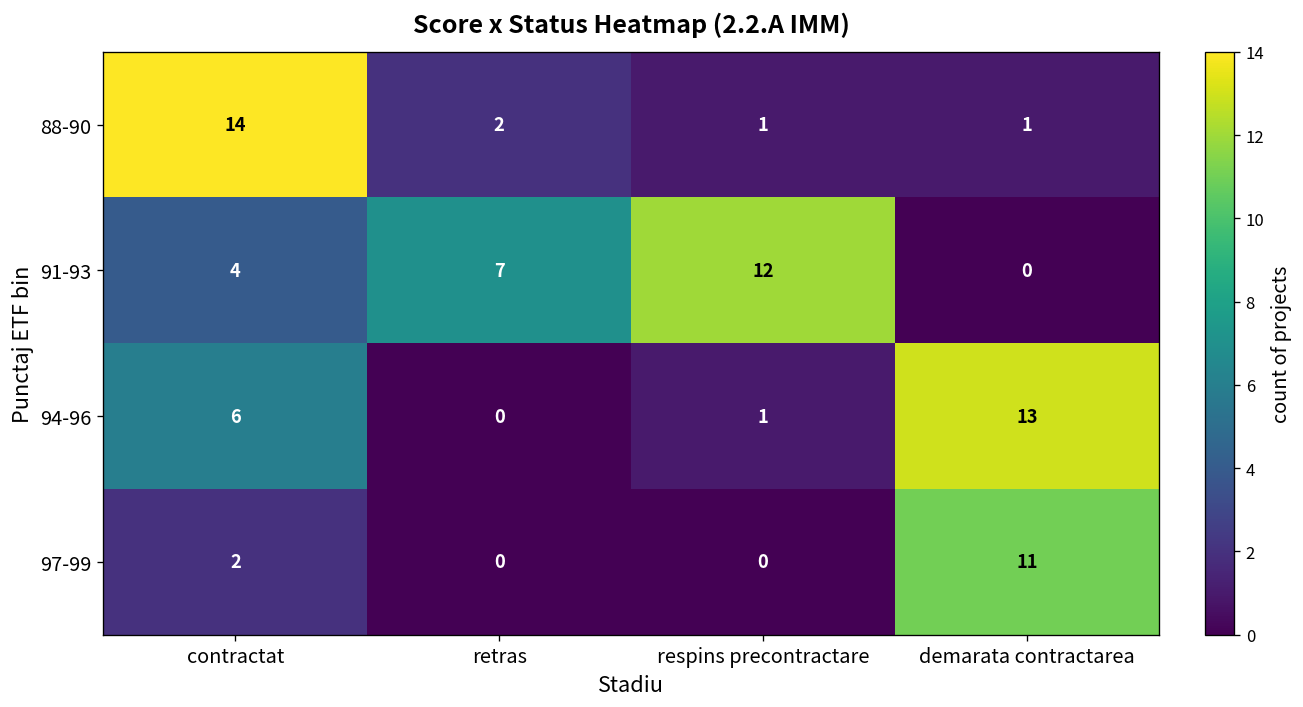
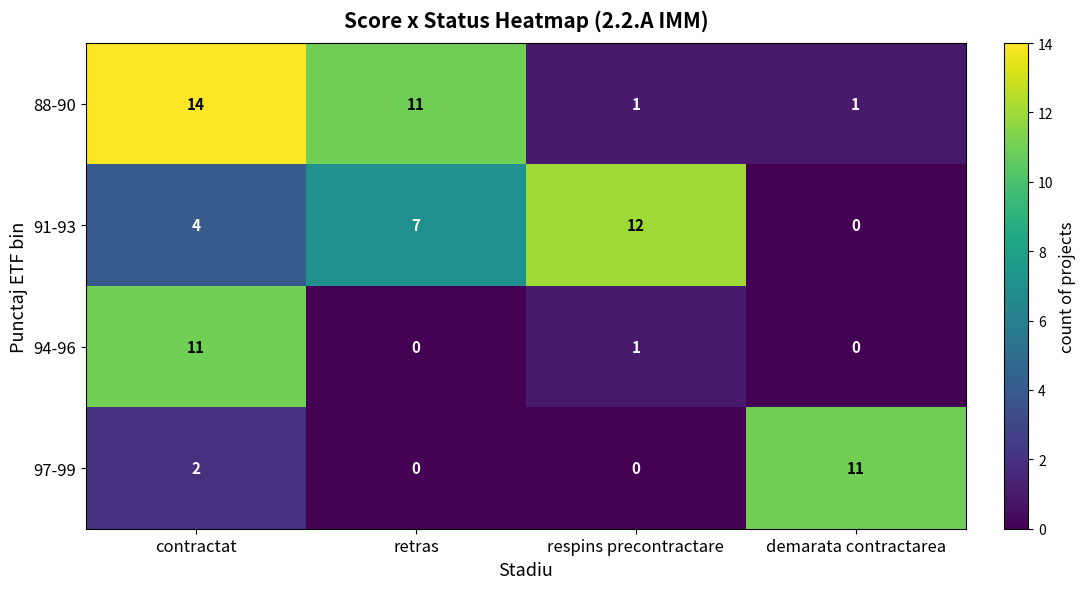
88-90, retras: 2 -> 11
94-96, contractat: 6 -> 11
94-96, demarata contractarea: 13 -> 0
